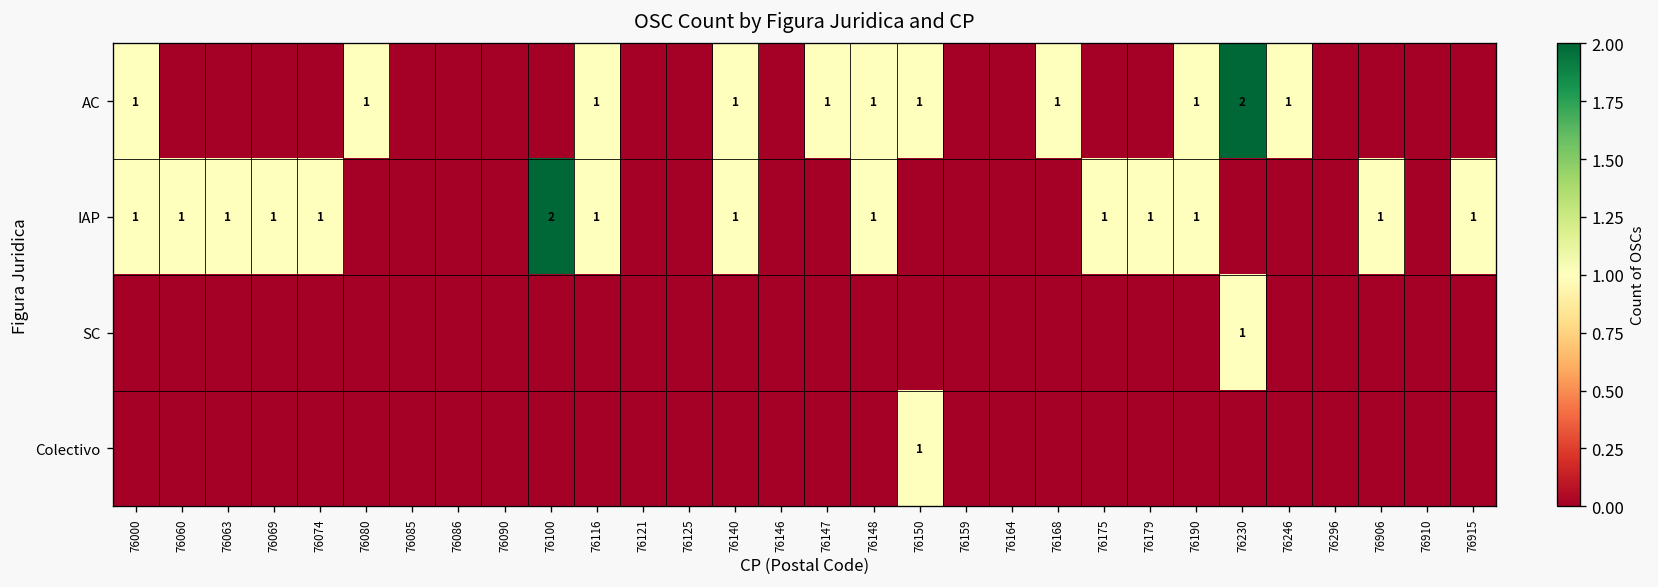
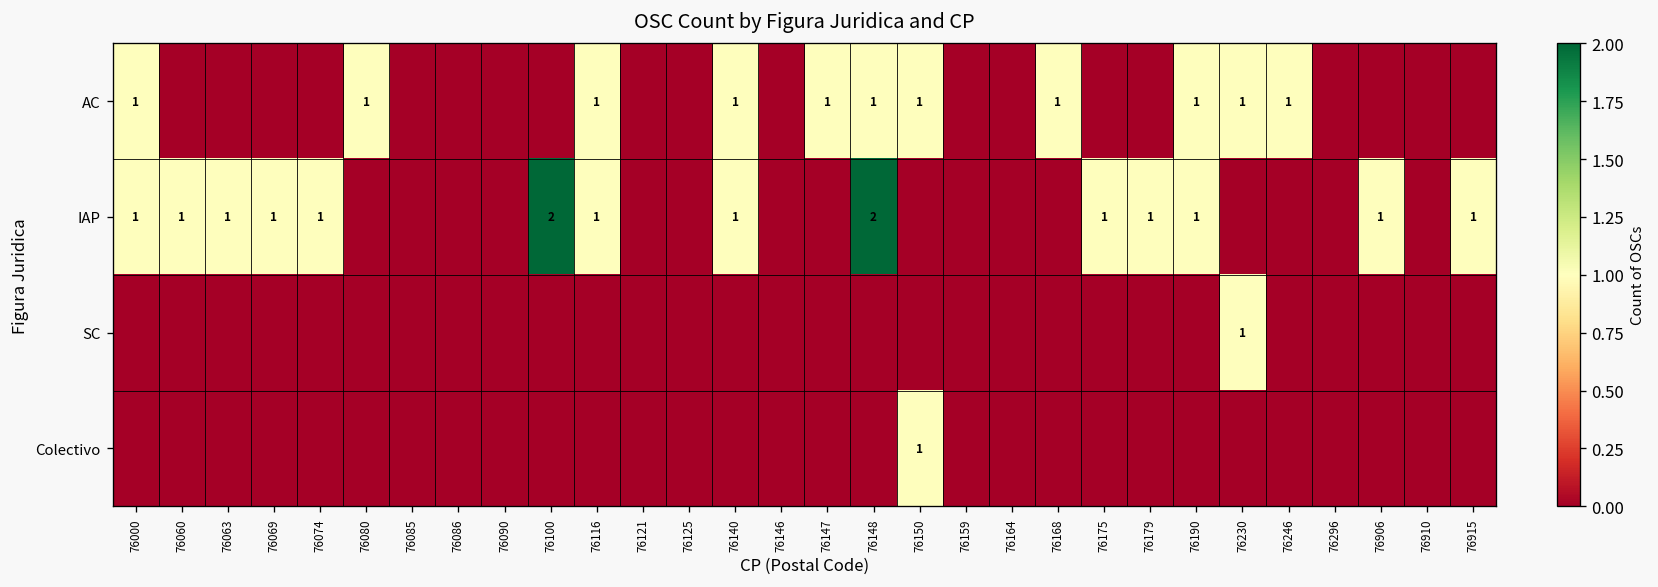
AC, 76230: 2 -> 1
IAP, 76148: 1 -> 2
